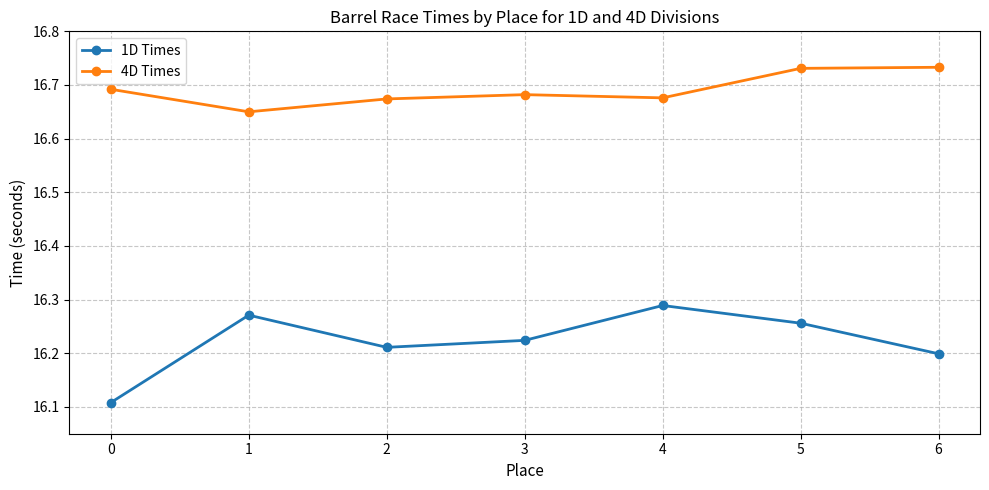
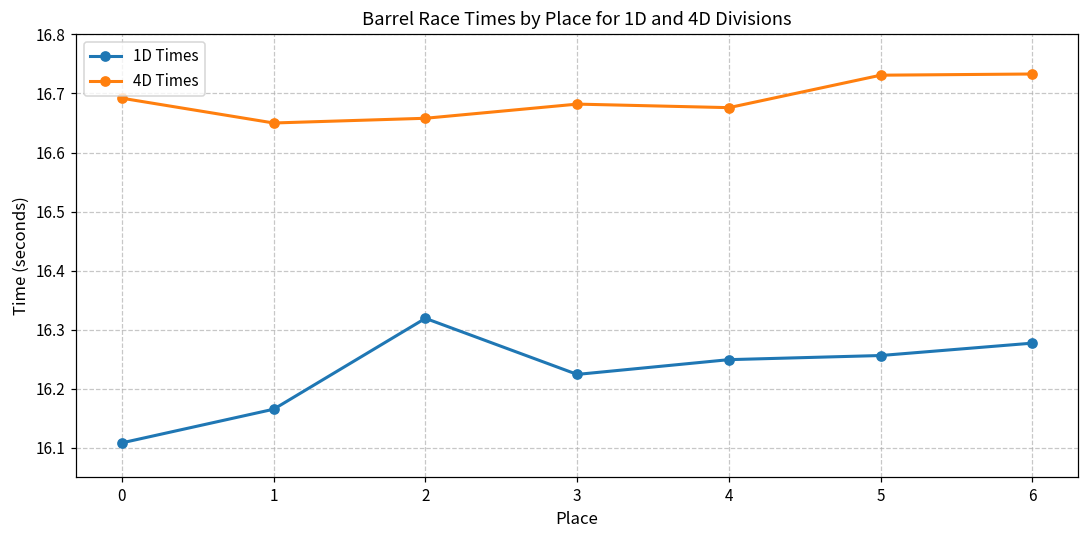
1D Times, 1: 16.27 -> 16.17
1D Times, 2: 16.21 -> 16.32
4D Times, 2: 16.67 -> 16.66
1D Times, 4: 16.29 -> 16.25
1D Times, 6: 16.20 -> 16.28
